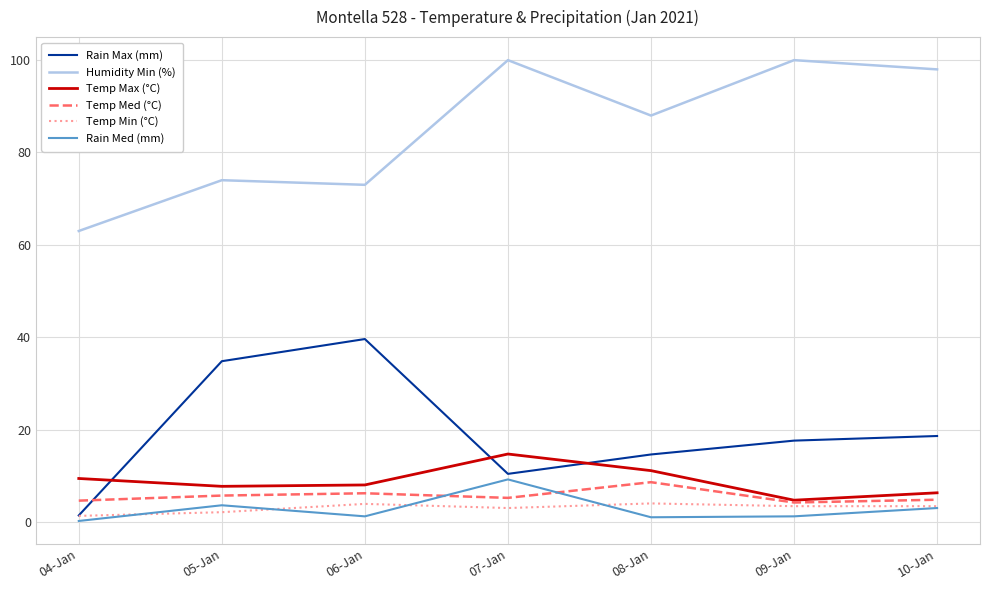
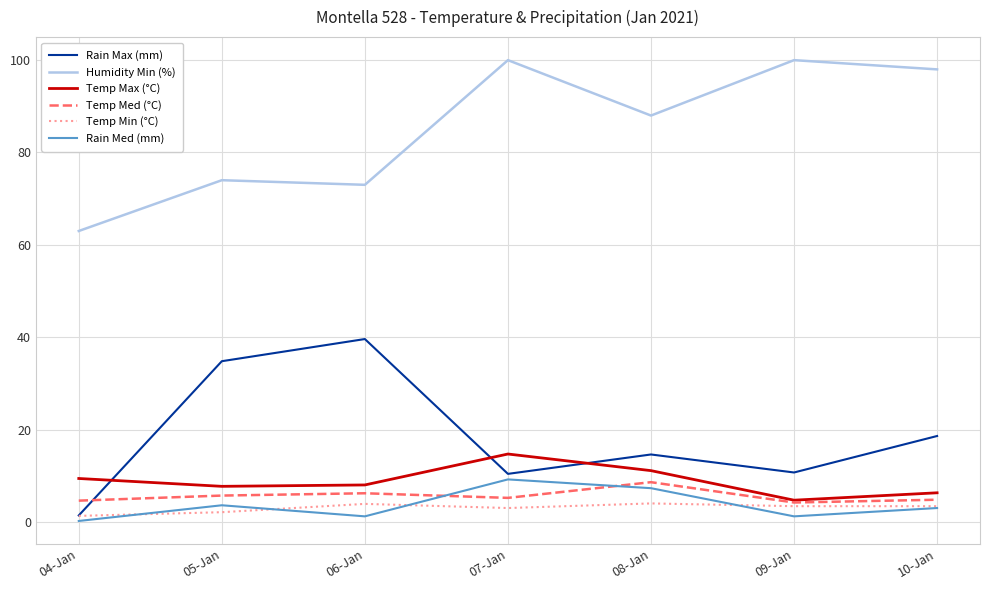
Rain Med (mm), 08-Jan: 1 -> 7
Rain Max (mm), 09-Jan: 18 -> 11
